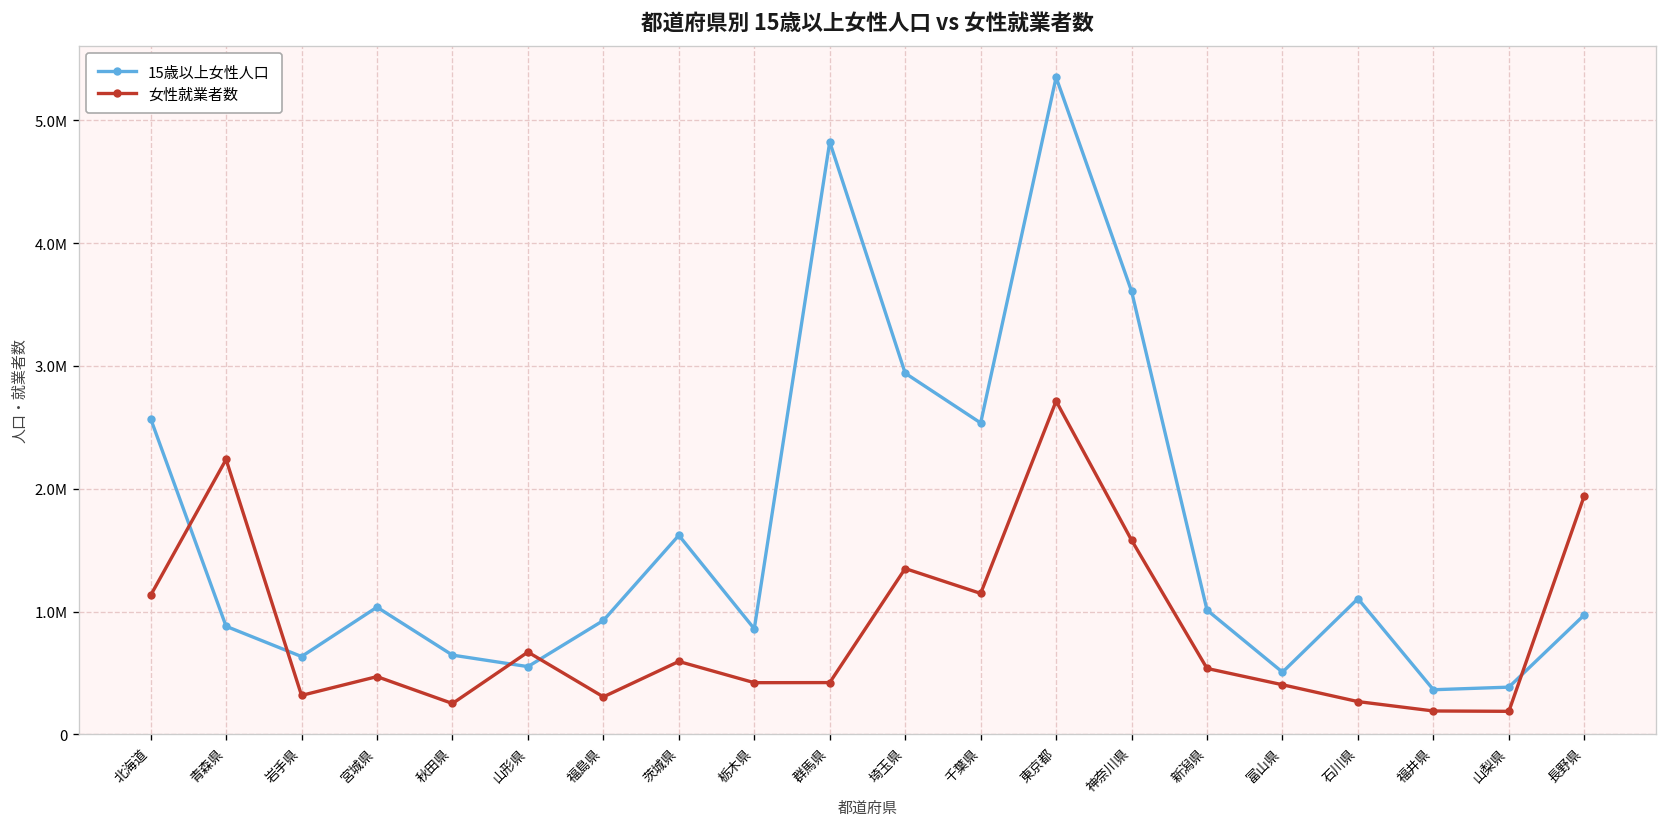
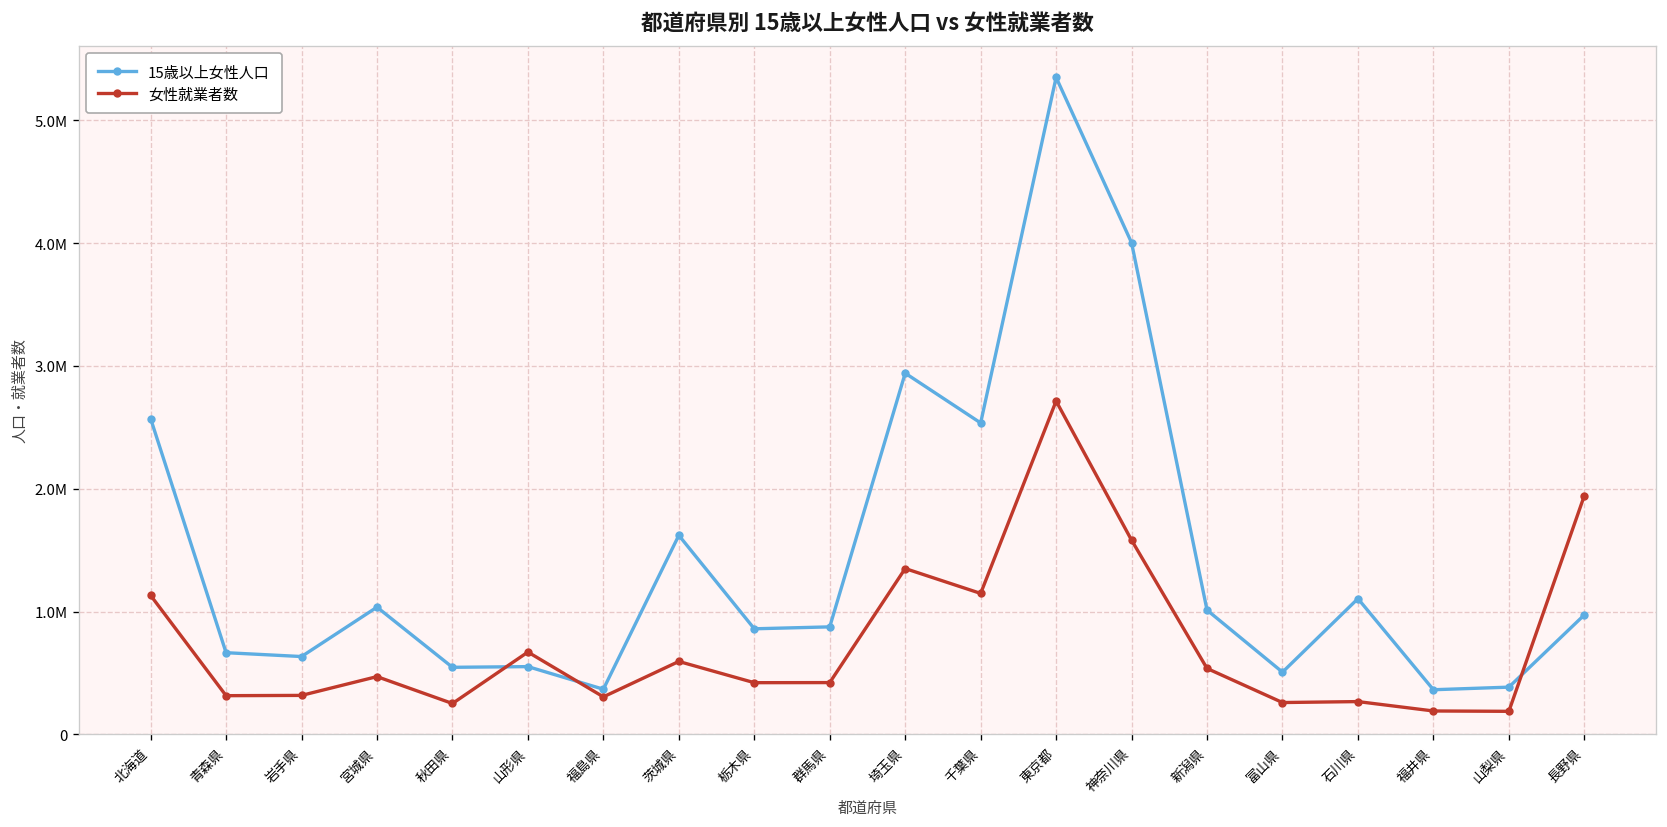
15歳以上女性人口, 青森県: 880000 -> 670000
女性就業者数, 青森県: 2240000 -> 320000
15歳以上女性人口, 秋田県: 650000 -> 550000
15歳以上女性人口, 福島県: 930000 -> 370000
15歳以上女性人口, 群馬県: 4820000 -> 880000
15歳以上女性人口, 神奈川県: 3610000 -> 4000000
女性就業者数, 富山県: 400000 -> 260000
